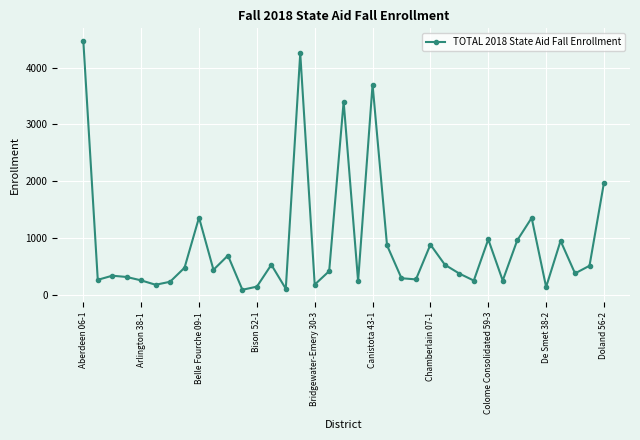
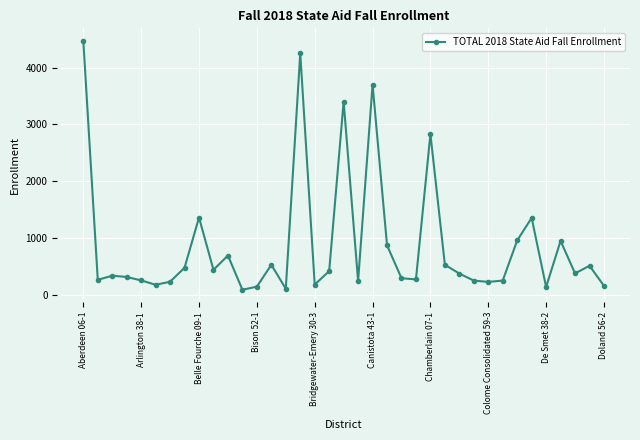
Chamberlain 07-1: 900 -> 2800
Colome Consolidated 59-3: 1000 -> 200
Doland 56-2: 2000 -> 200
